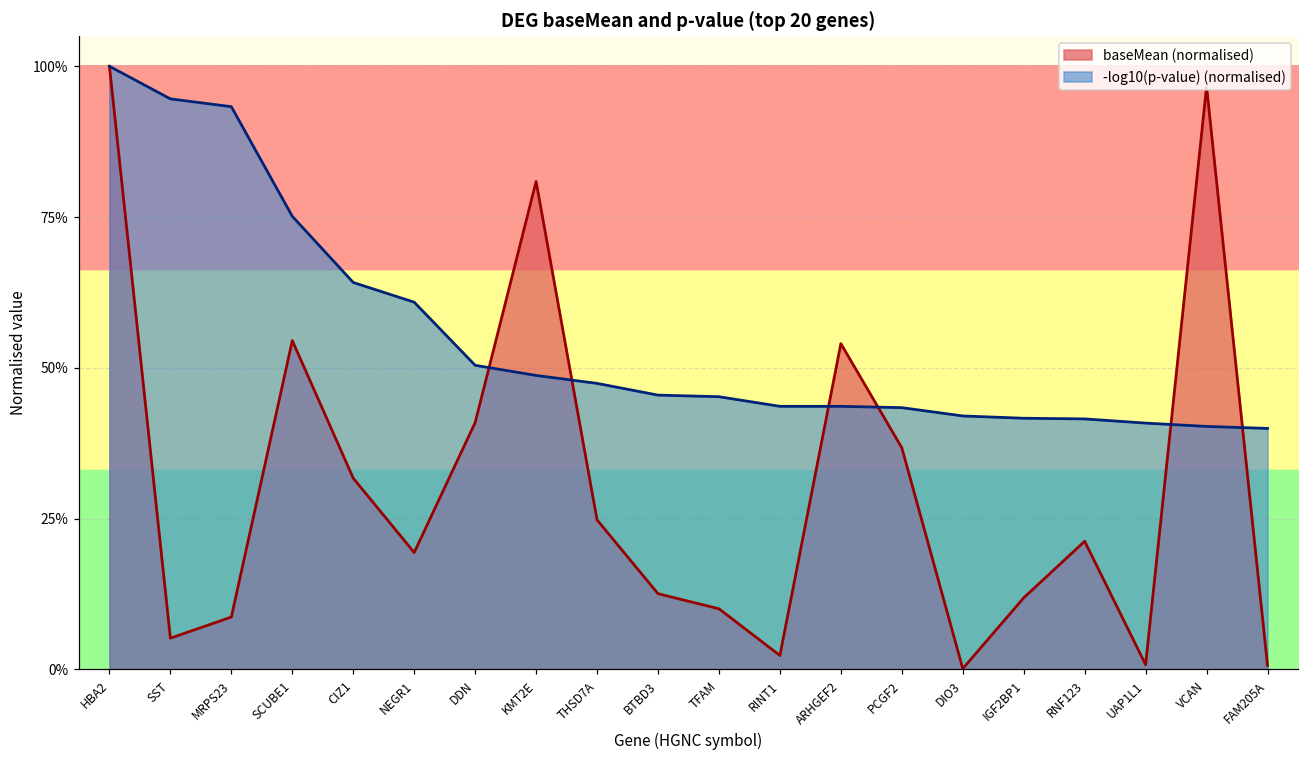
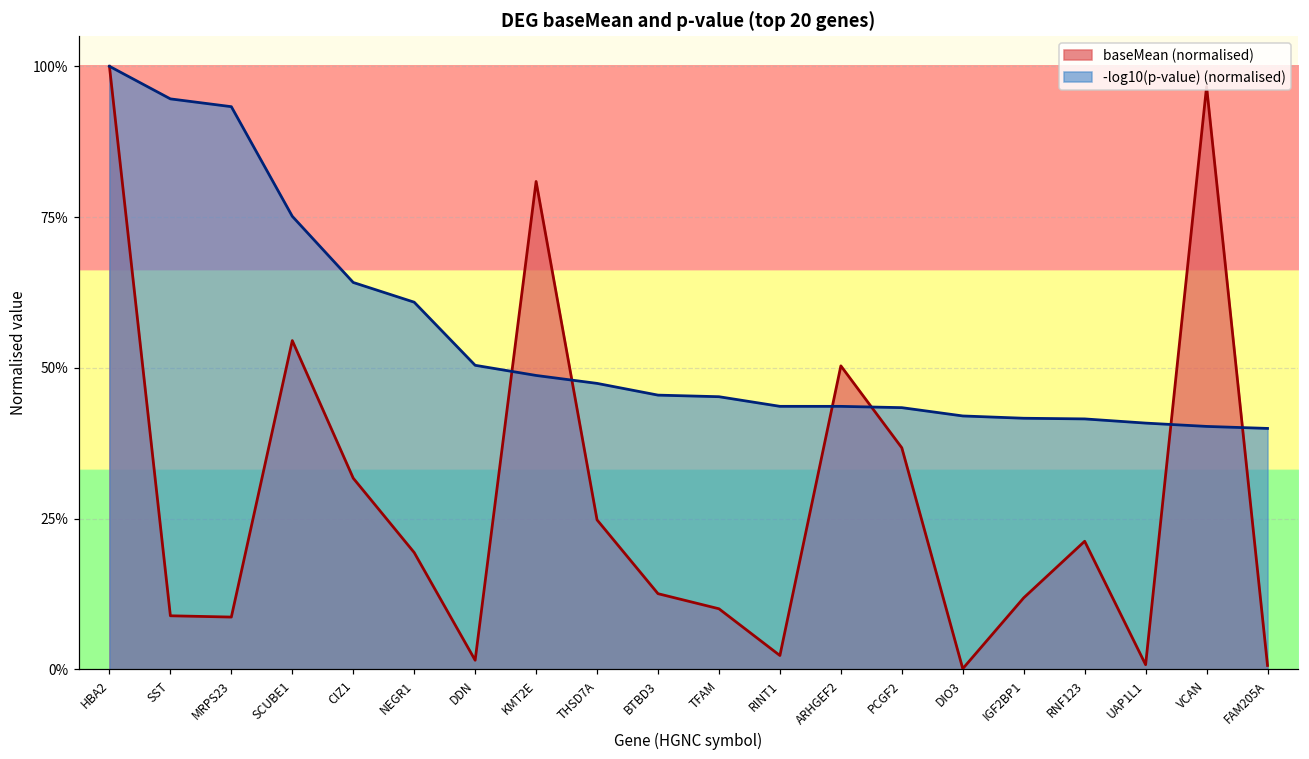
baseMean (normalised), SST: 5% -> 9%
baseMean (normalised), DDN: 41% -> 2%
baseMean (normalised), ARHGEF2: 54% -> 50%
